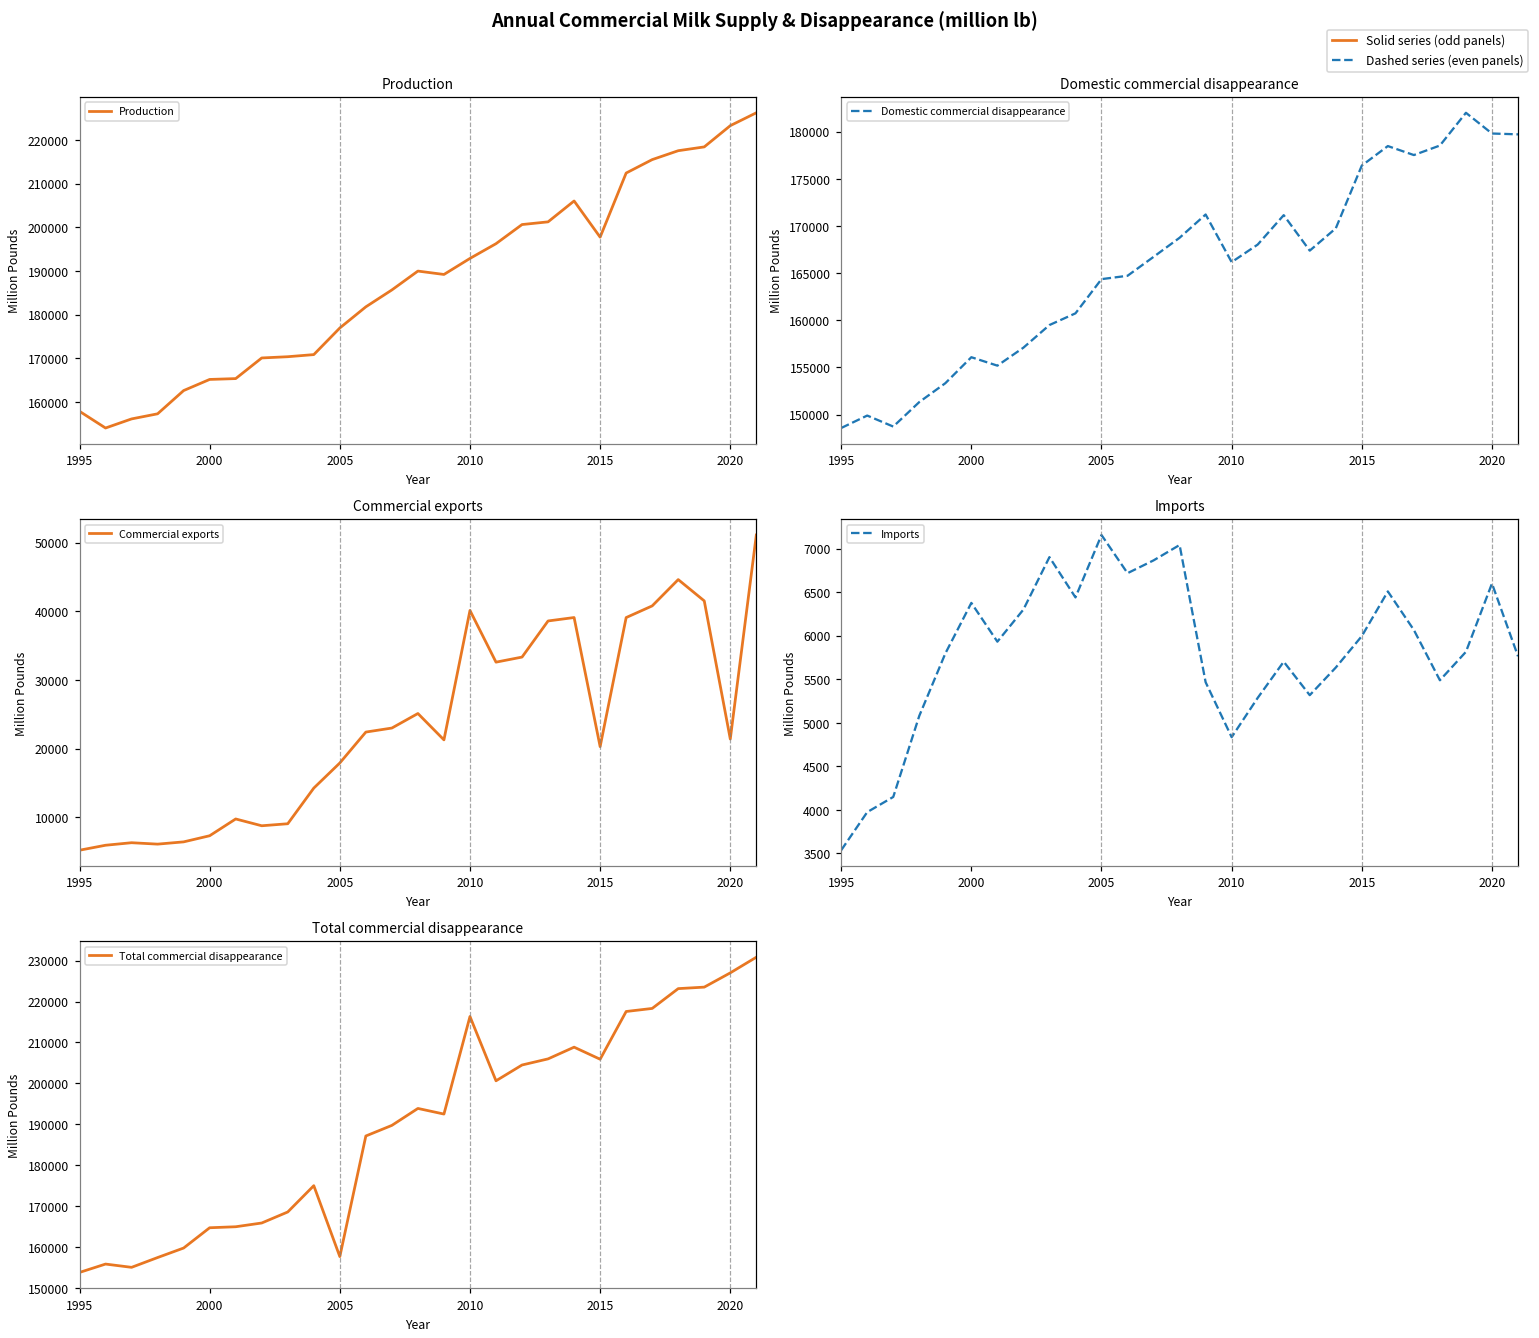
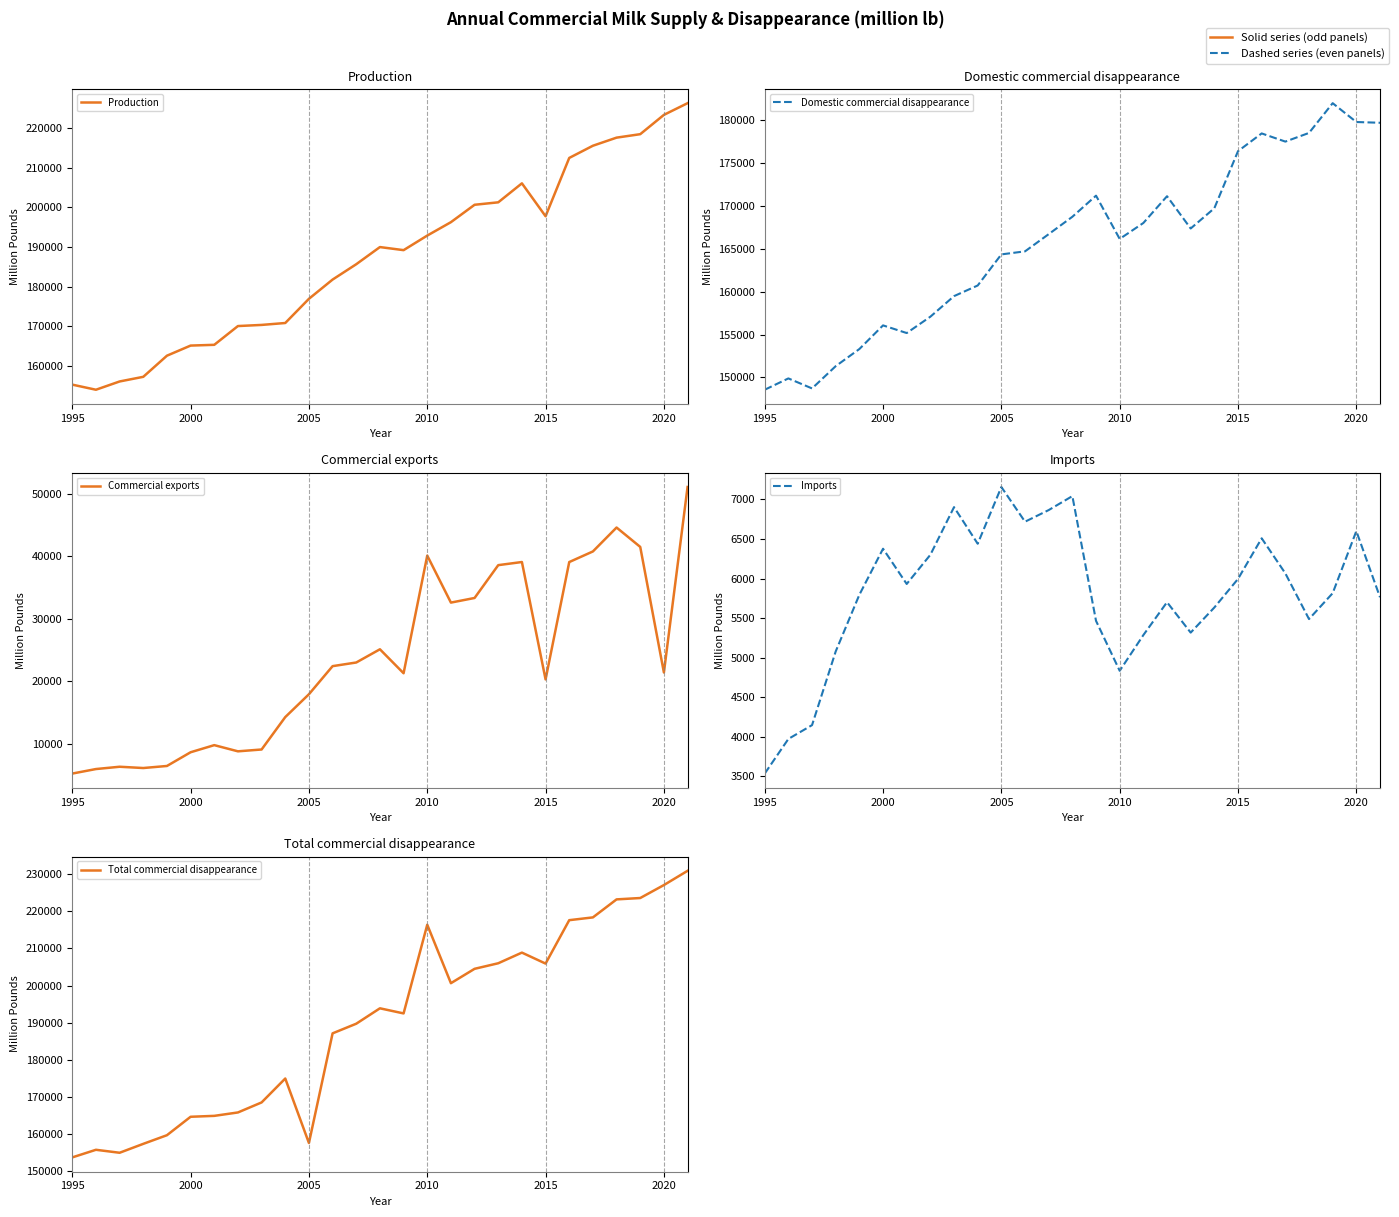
Production, 1995: 158000 -> 155000
Commercial exports, 2000: 7000 -> 9000
